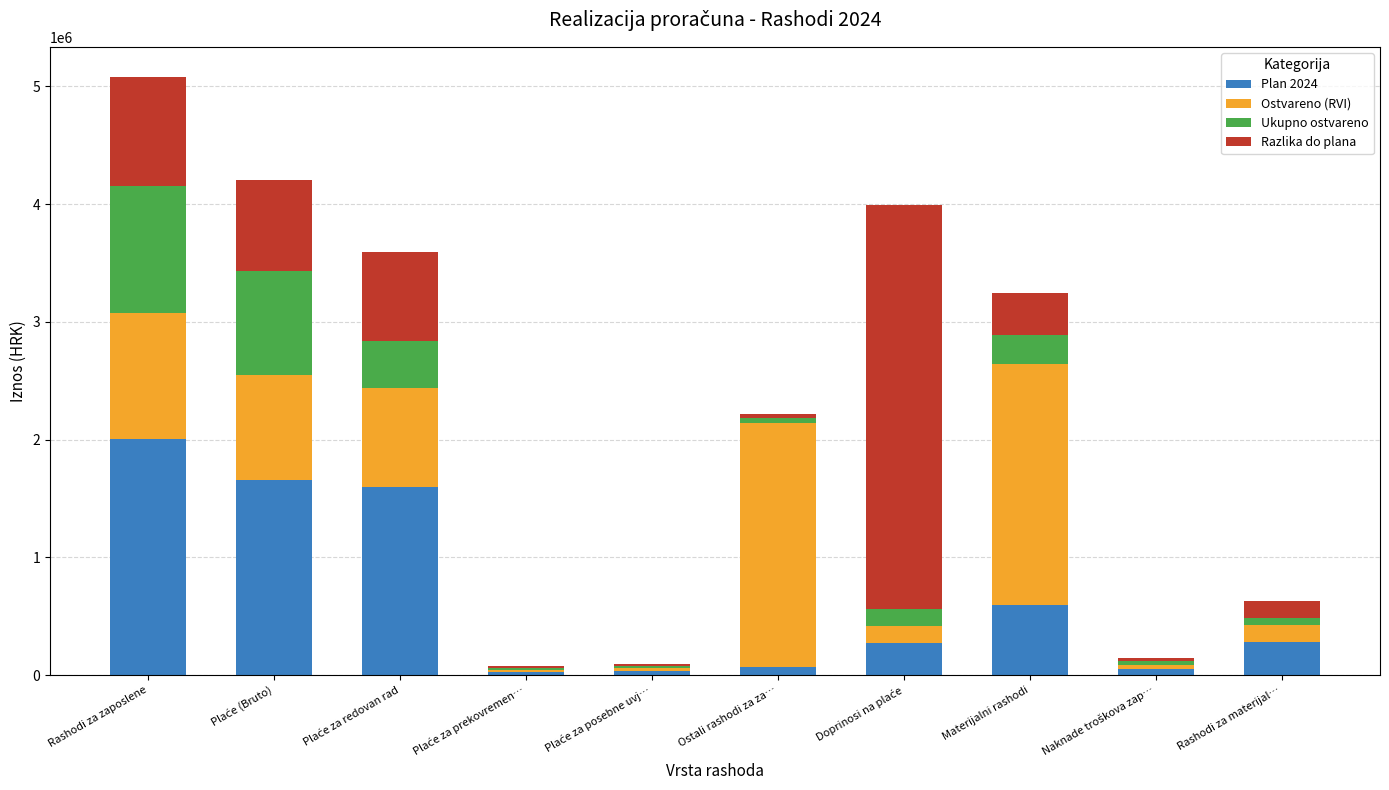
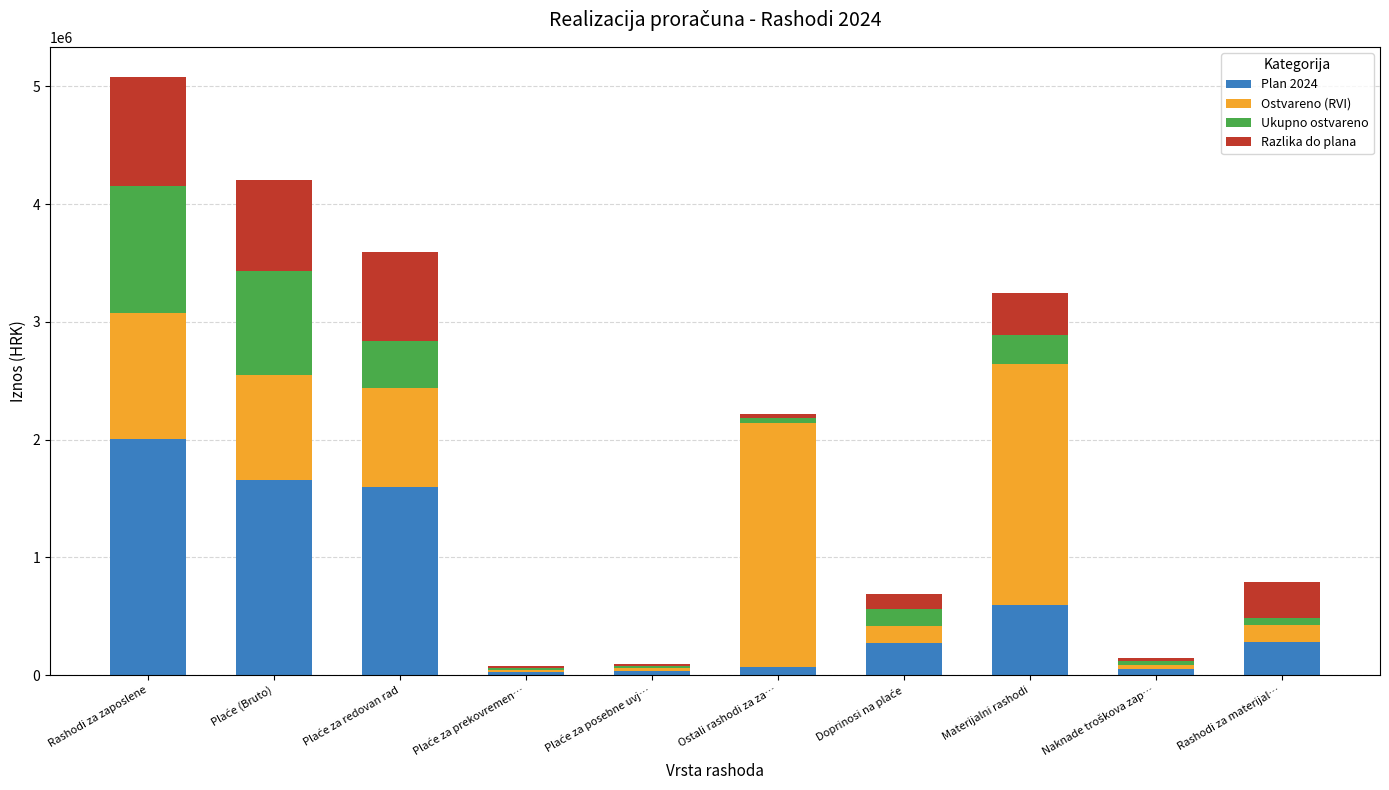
Razlika do plana, Doprinosi na plaće: 3430000 -> 130000
Razlika do plana, Rashodi za materijal…: 140000 -> 310000
